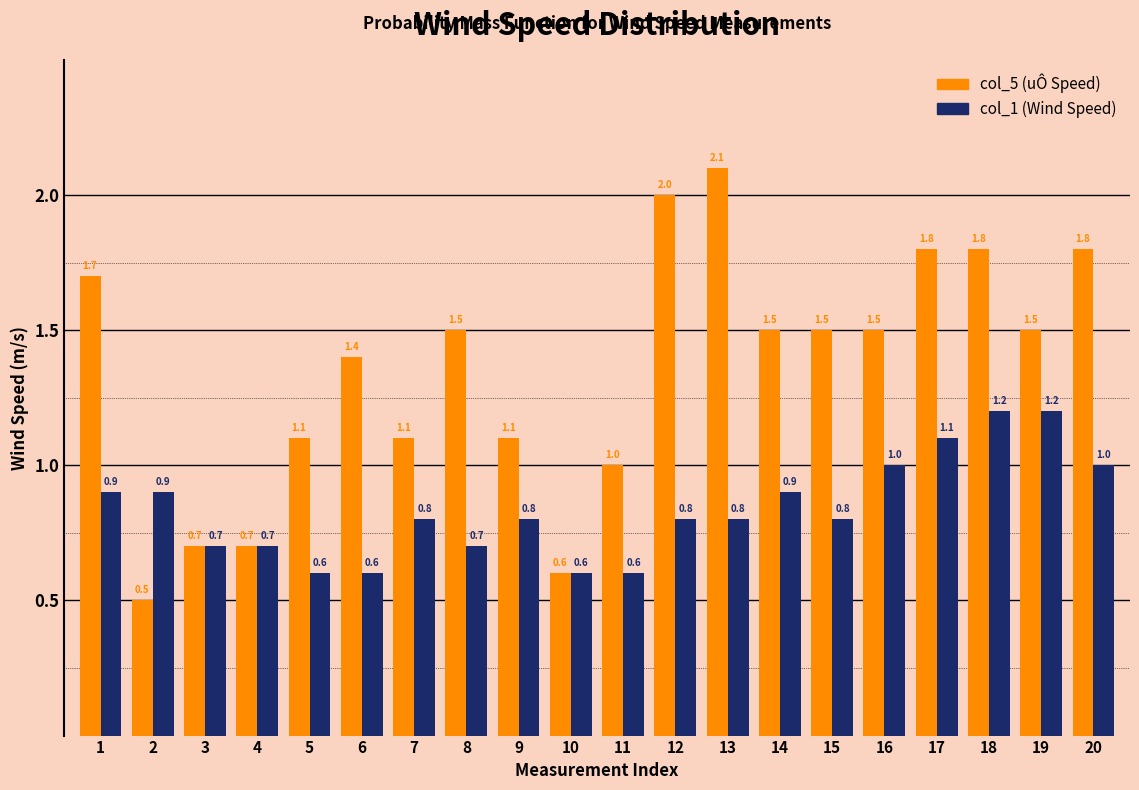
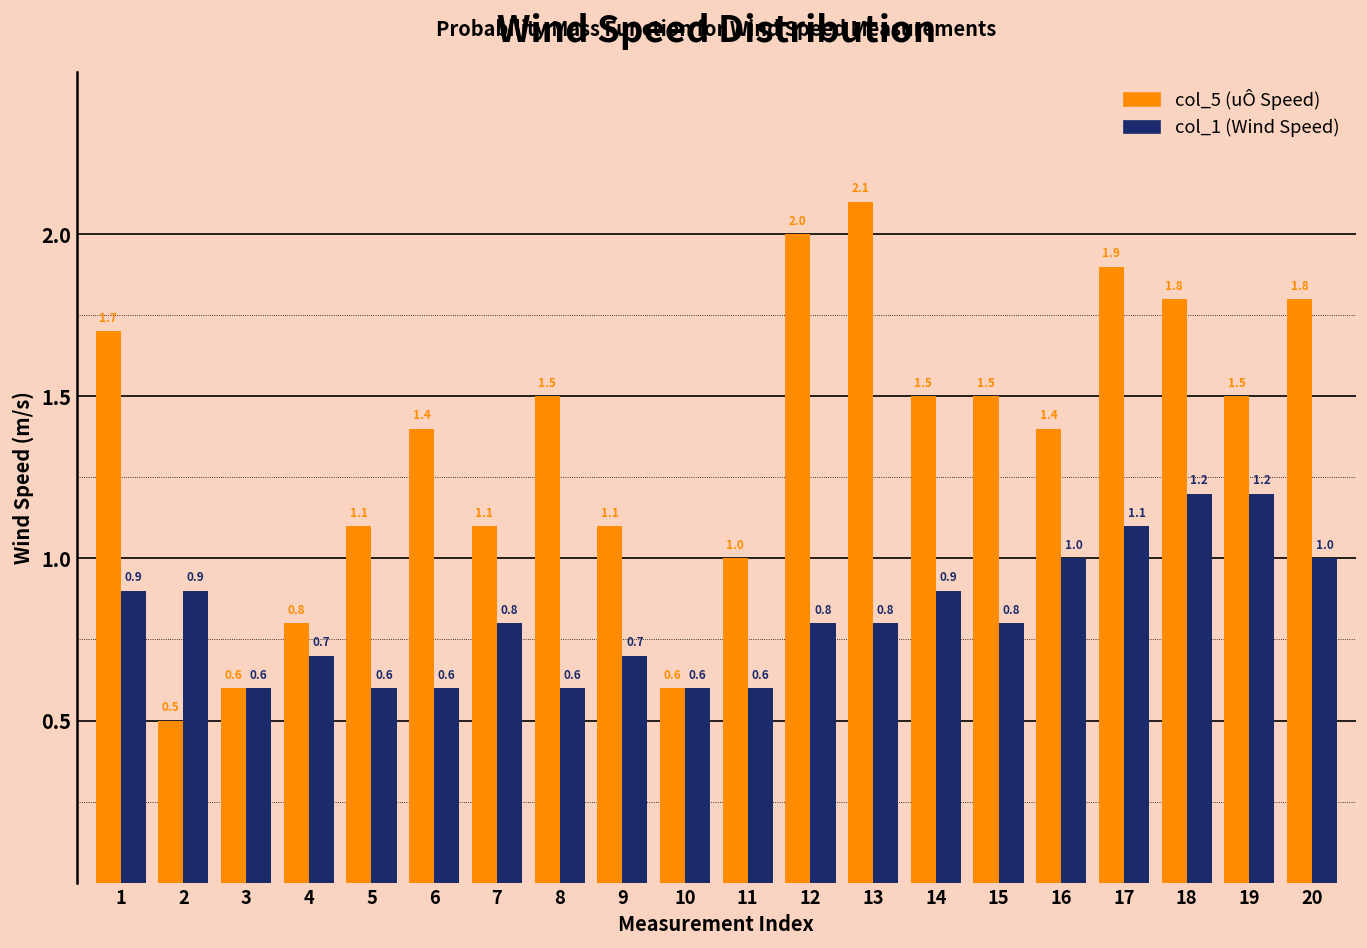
col_5 (uÔ Speed), 3: 0.7 -> 0.6
col_1 (Wind Speed), 3: 0.7 -> 0.6
col_5 (uÔ Speed), 4: 0.7 -> 0.8
col_1 (Wind Speed), 8: 0.7 -> 0.6
col_1 (Wind Speed), 9: 0.8 -> 0.7
col_5 (uÔ Speed), 16: 1.5 -> 1.4
col_5 (uÔ Speed), 17: 1.8 -> 1.9
